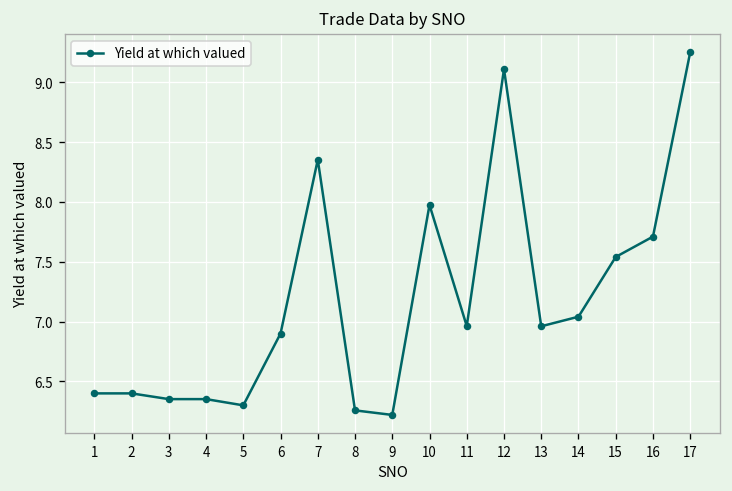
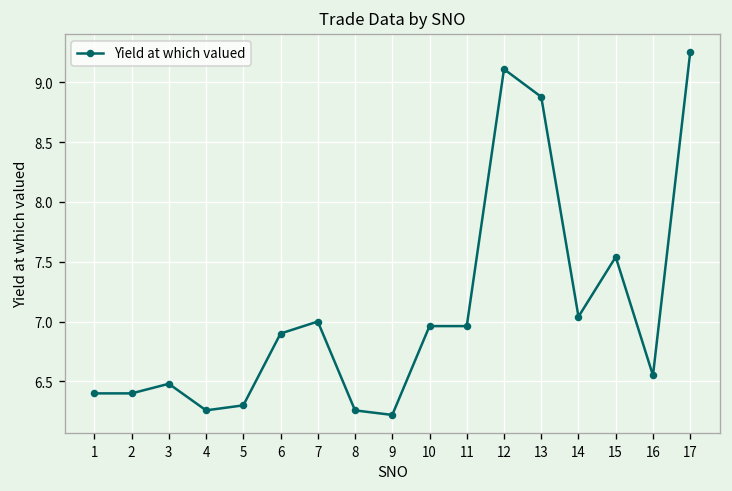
3: 6.4 -> 6.5
4: 6.4 -> 6.3
7: 8.4 -> 7.0
10: 8.0 -> 7.0
13: 7.0 -> 8.9
16: 7.7 -> 6.6
